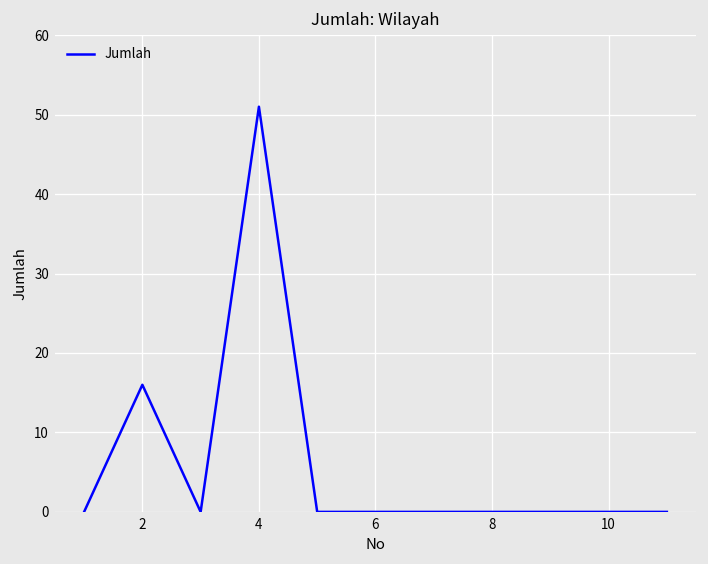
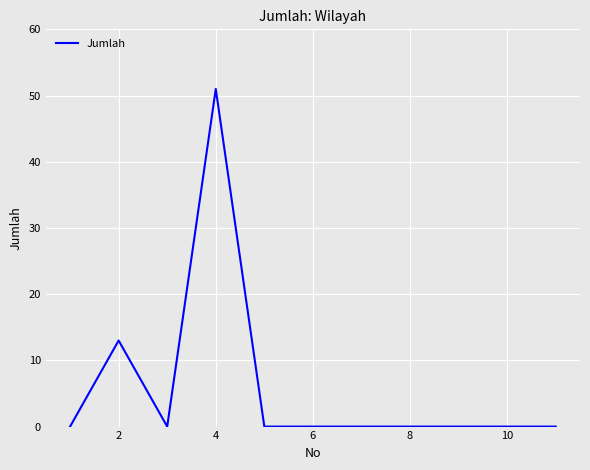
2: 16 -> 13
